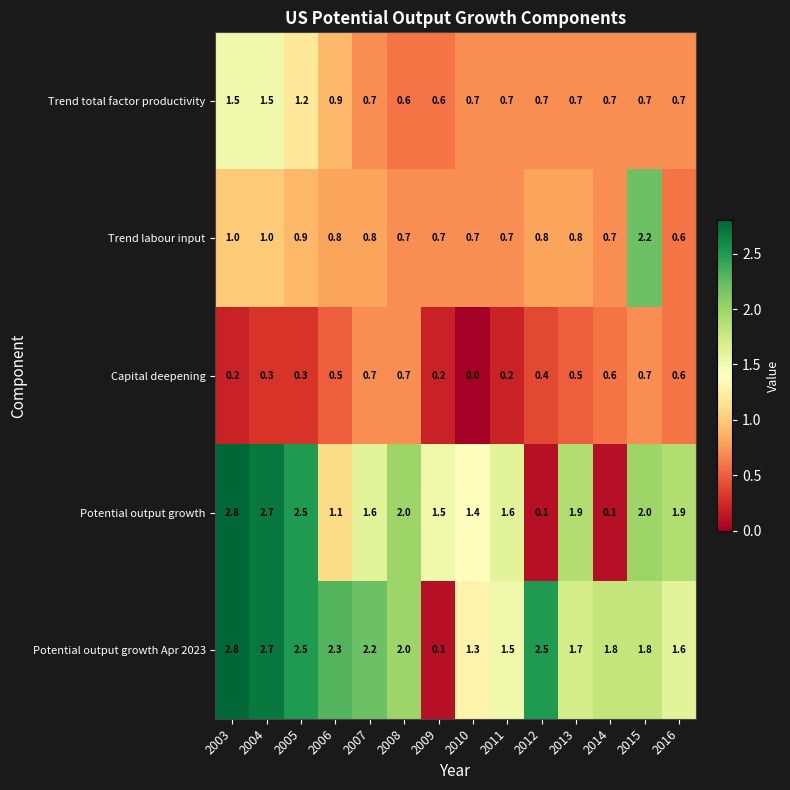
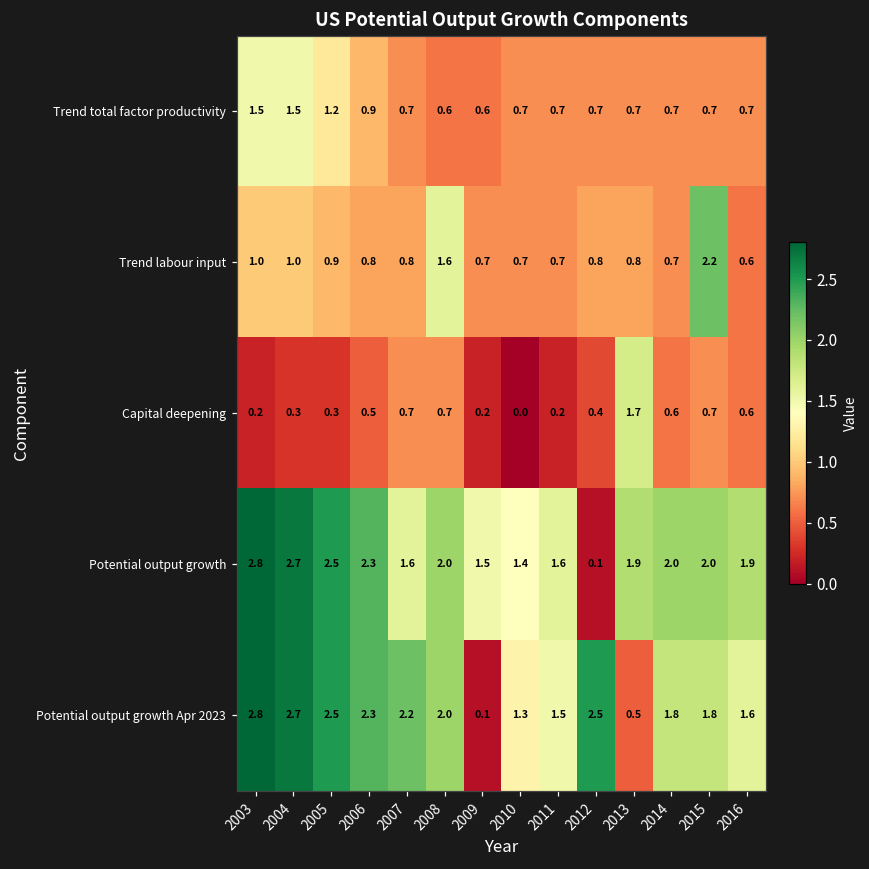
Trend labour input, 2008: 0.7 -> 1.6
Capital deepening, 2013: 0.5 -> 1.7
Potential output growth, 2006: 1.1 -> 2.3
Potential output growth, 2014: 0.1 -> 2.0
Potential output growth Apr 2023, 2013: 1.7 -> 0.5
